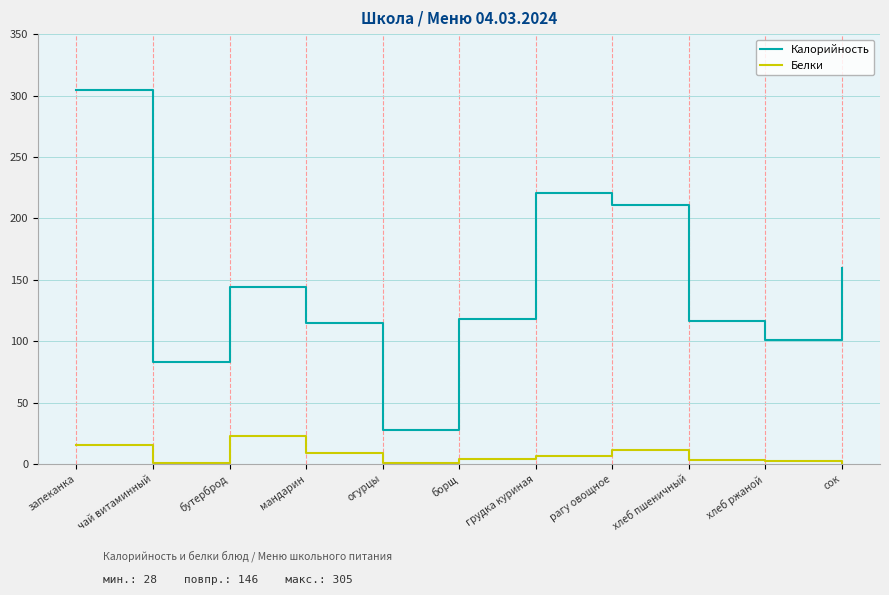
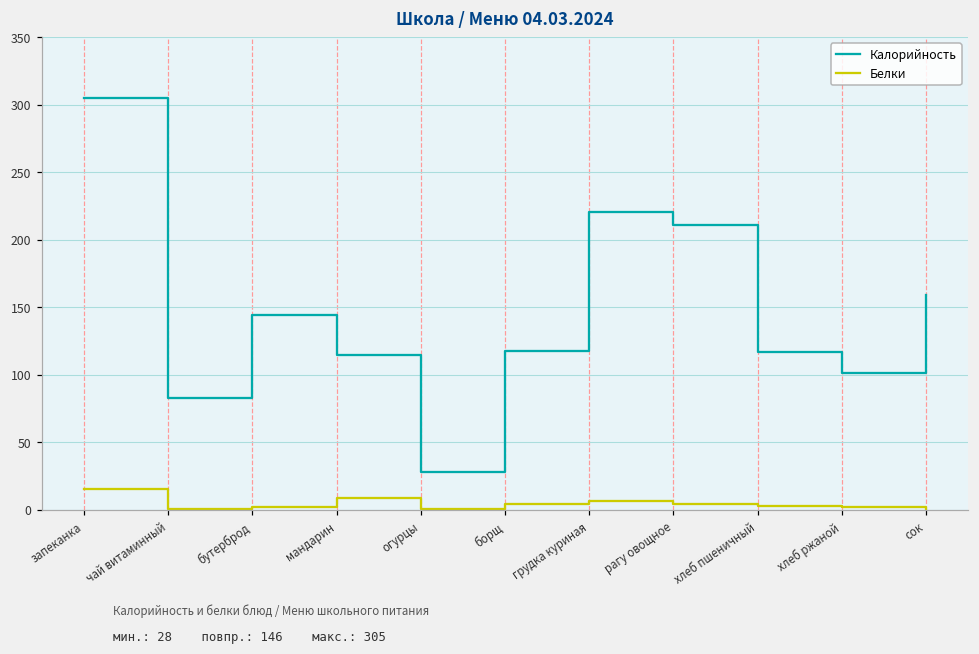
Белки, бутерброд: 23 -> 3
Белки, рагу овощное: 11 -> 4
